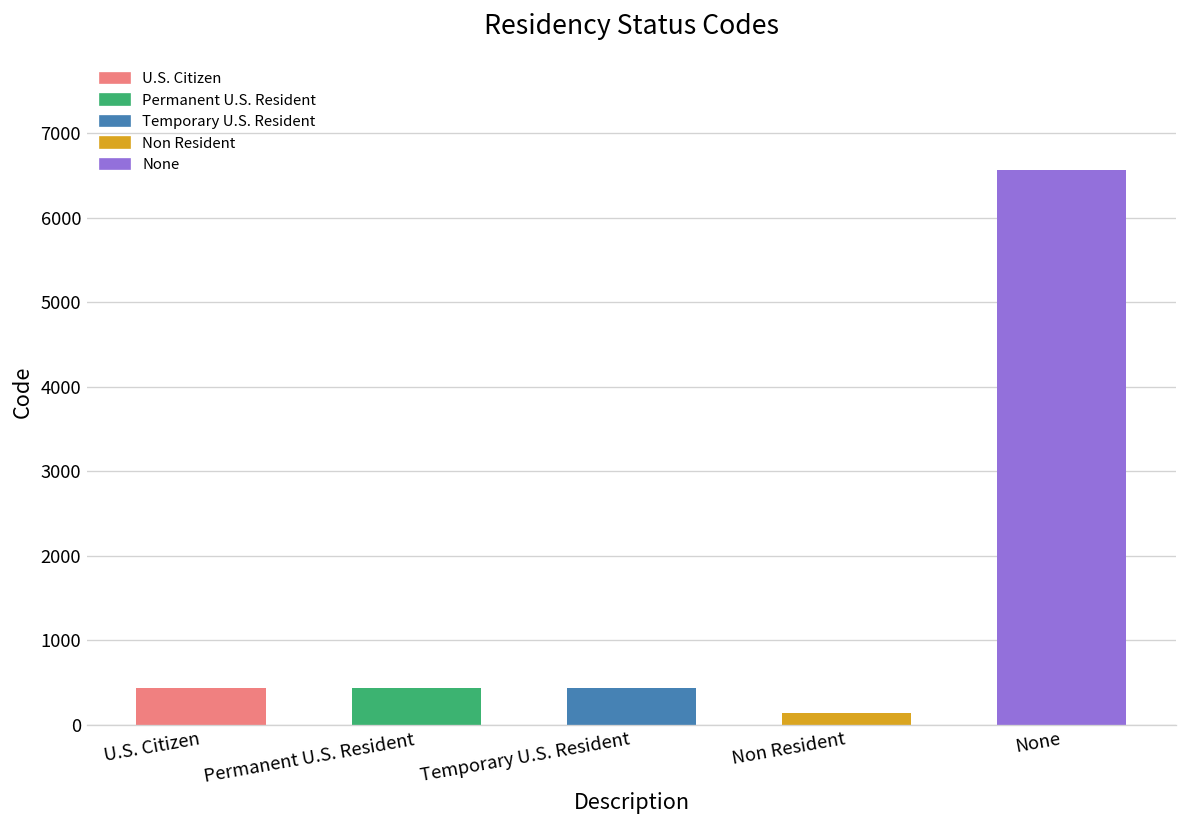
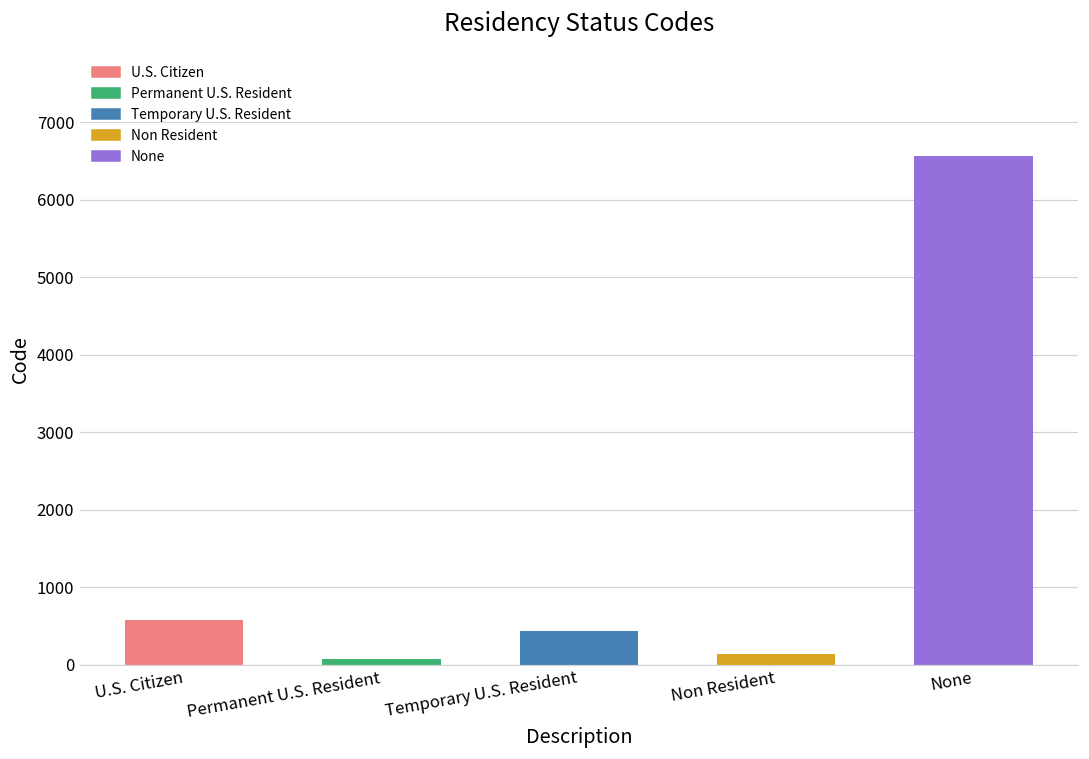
U.S. Citizen: 400 -> 600
Permanent U.S. Resident: 400 -> 100
